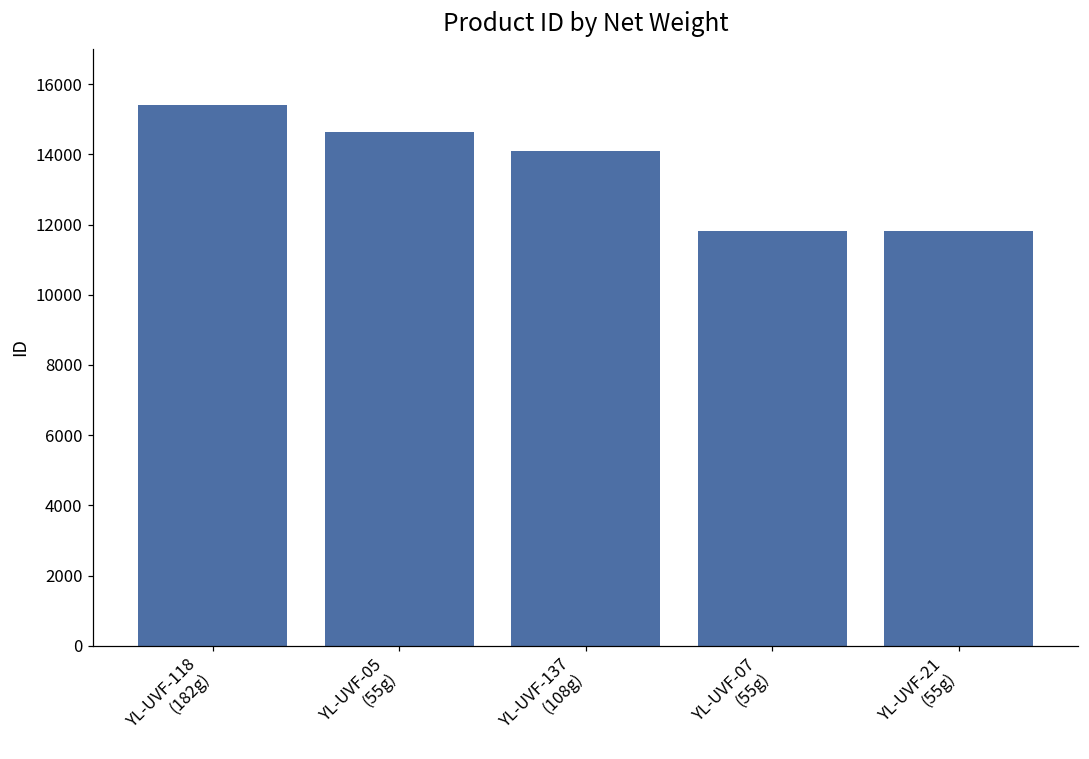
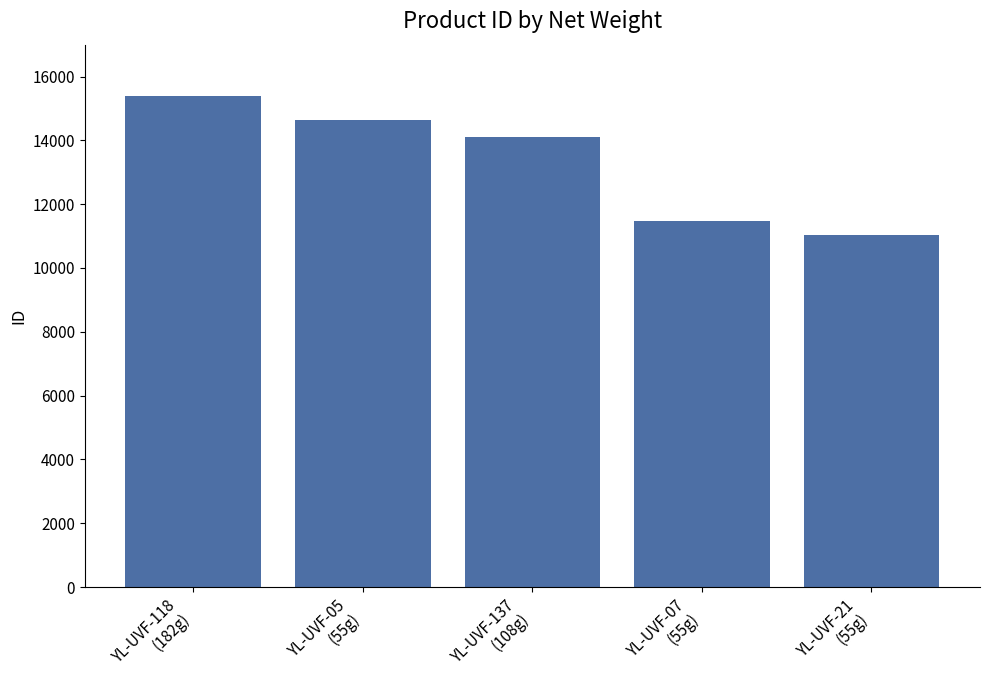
YL-UVF-07 (55g): 11800 -> 11500
YL-UVF-21 (55g): 11800 -> 11000
